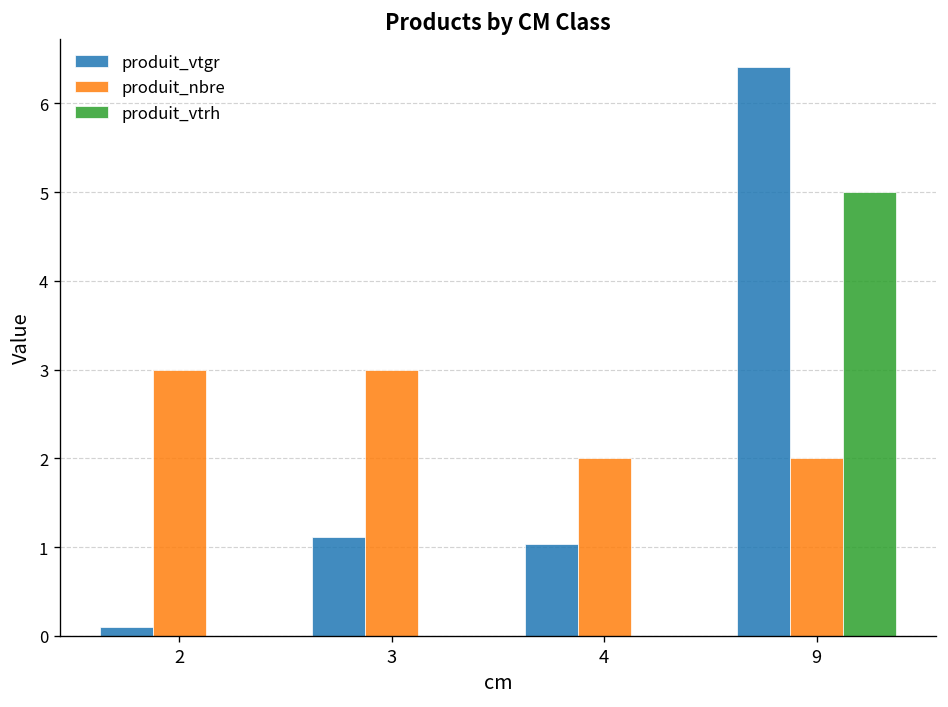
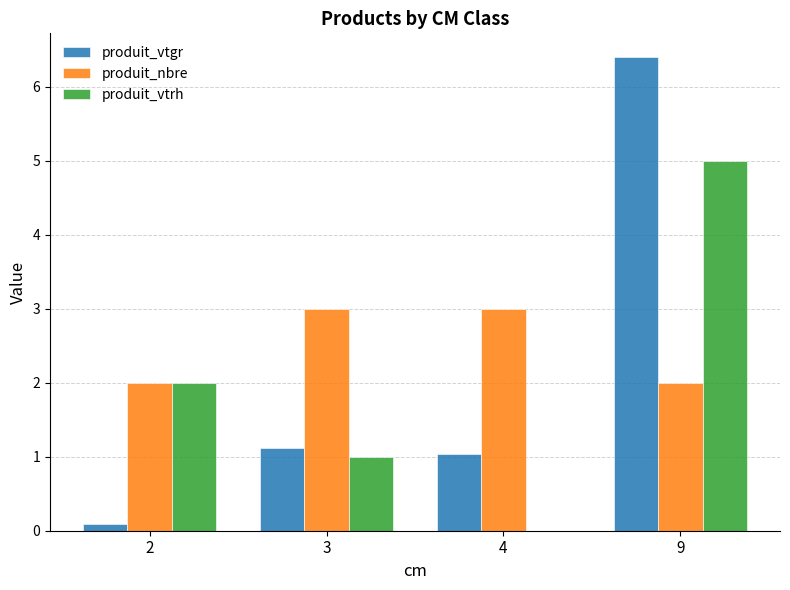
produit_nbre, 2: 3 -> 2
produit_vtrh, 2: 0 -> 2
produit_vtrh, 3: 0 -> 1
produit_nbre, 4: 2 -> 3
